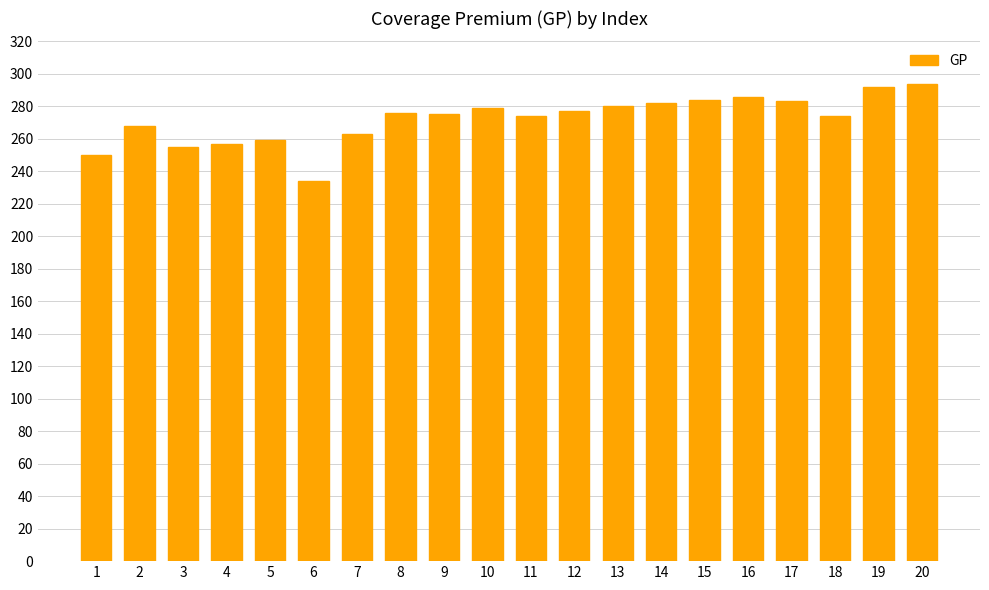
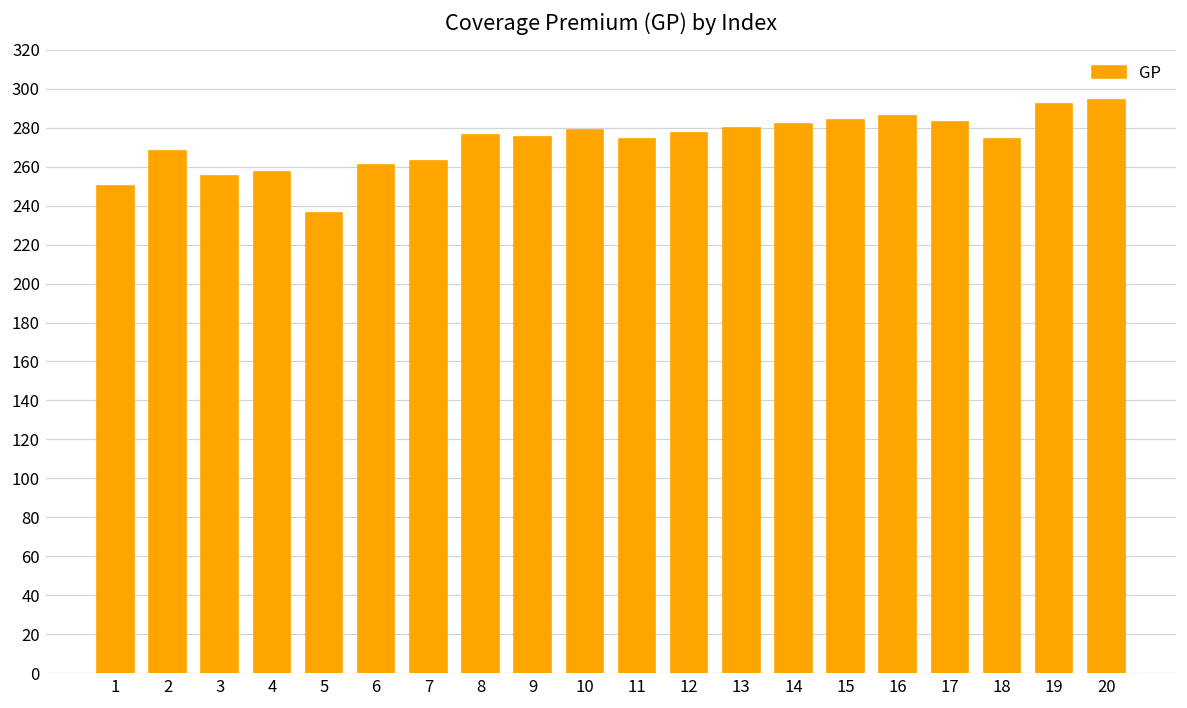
5: 259 -> 236
6: 234 -> 261
